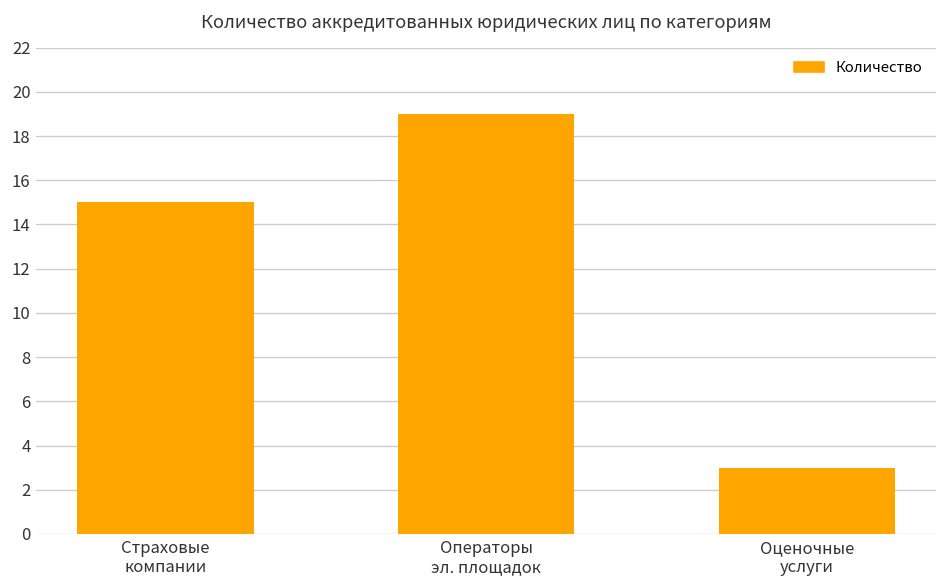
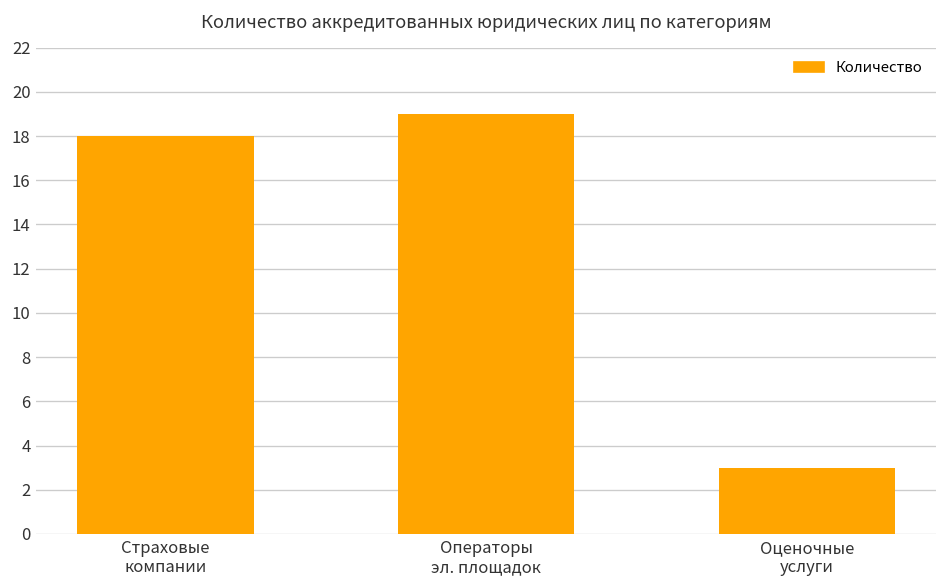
Страховые компании: 15 -> 18
